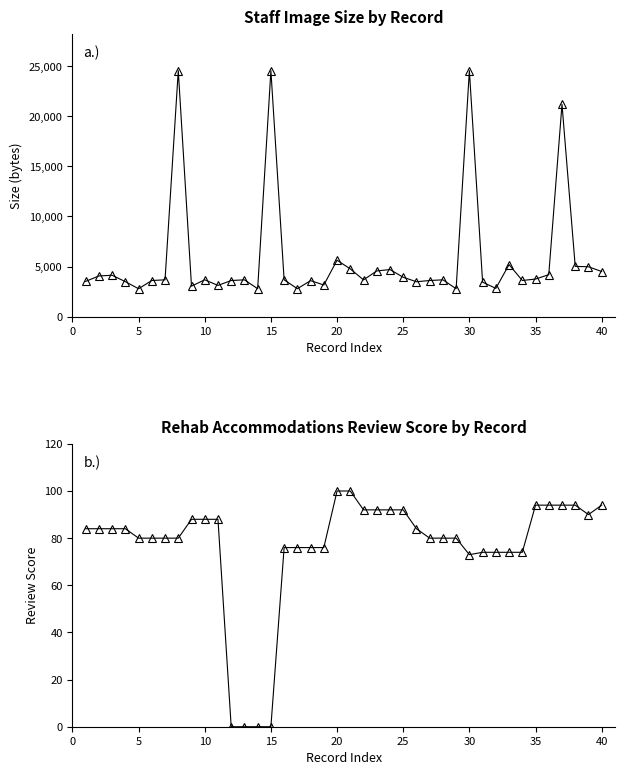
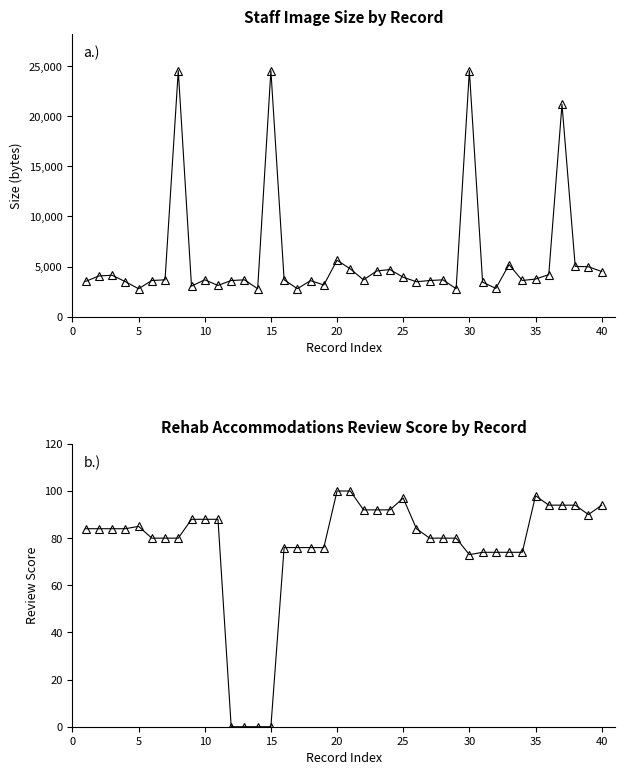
Rehab Accommodations Review Score by Record, 5: 80 -> 85
Rehab Accommodations Review Score by Record, 25: 92 -> 97
Rehab Accommodations Review Score by Record, 35: 94 -> 98
